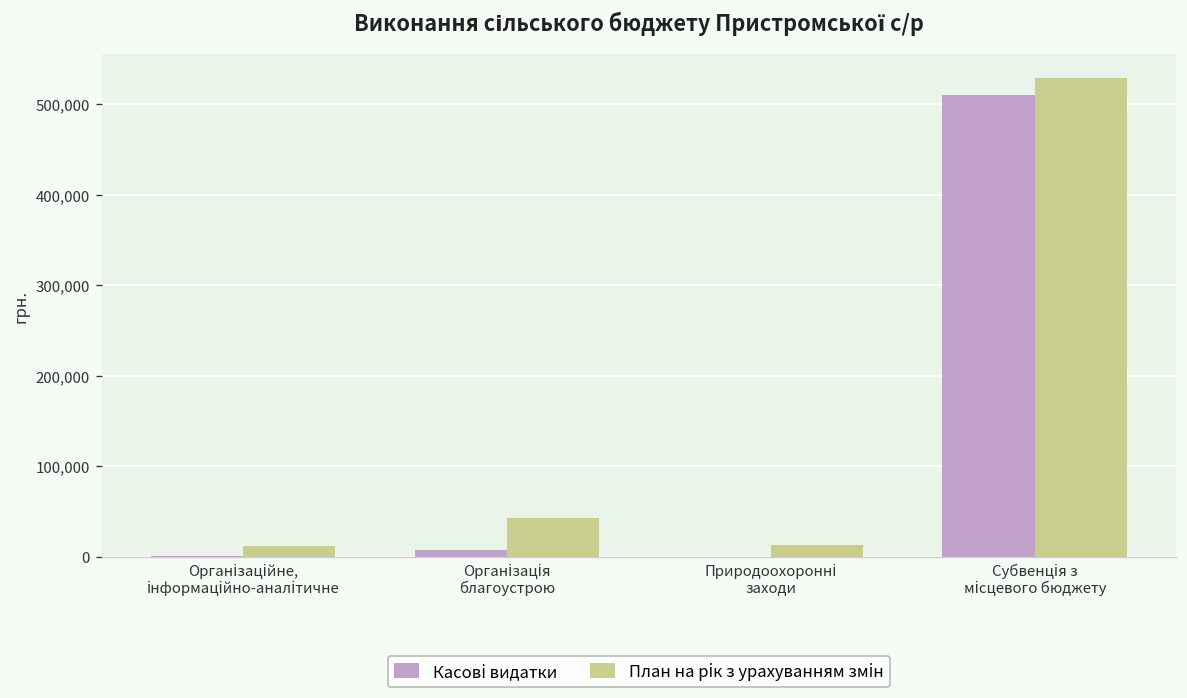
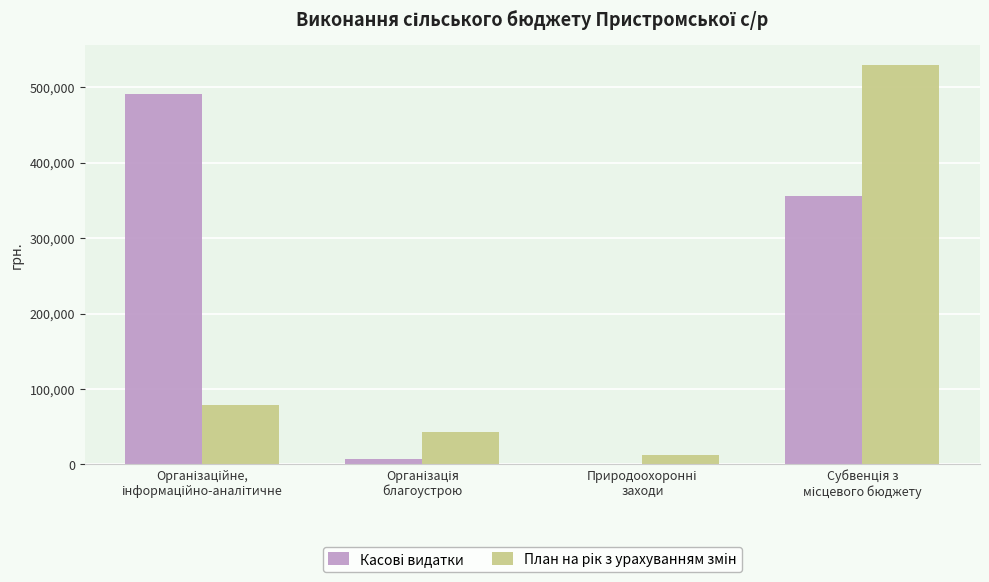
Касові видатки, Організаційне, інформаційно-аналітичне: 0 -> 490,000
План на рік з урахуванням змін, Організаційне, інформаційно-аналітичне: 10,000 -> 80,000
Касові видатки, Субвенція з місцевого бюджету: 510,000 -> 360,000
